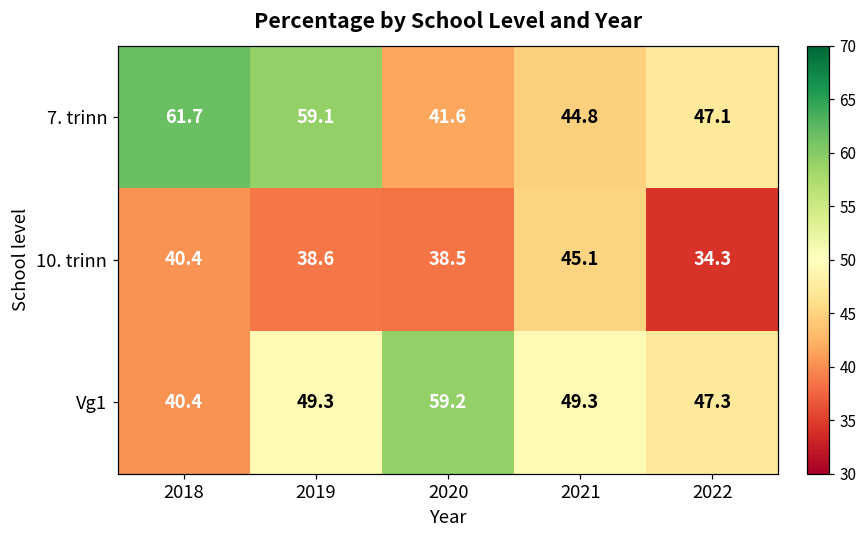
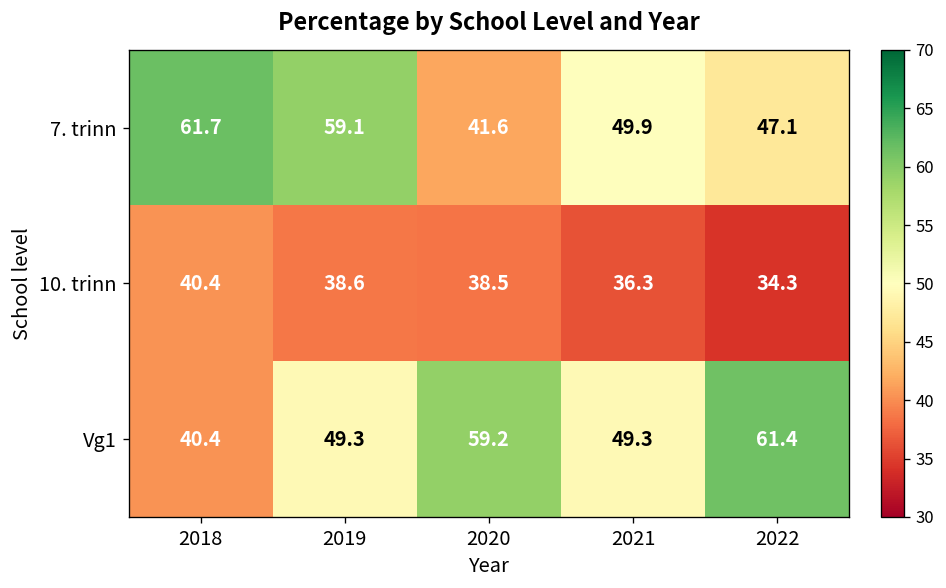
7. trinn, 2021: 44.8 -> 49.9
10. trinn, 2021: 45.1 -> 36.3
Vg1, 2022: 47.3 -> 61.4
